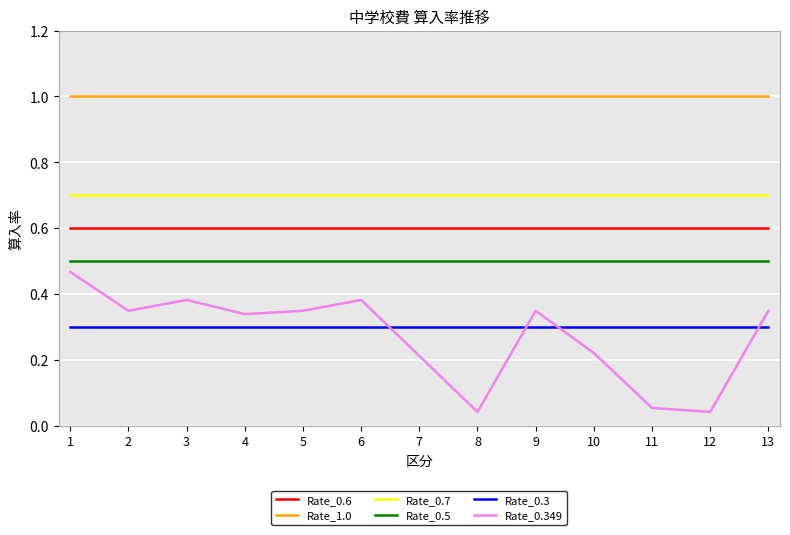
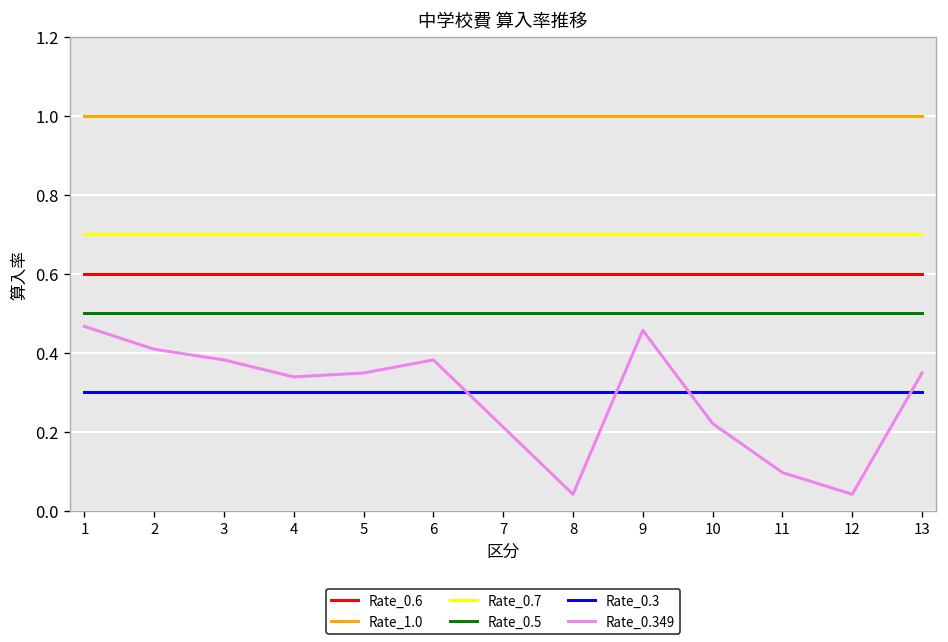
Rate_0.349, 2: 0.35 -> 0.41
Rate_0.349, 9: 0.35 -> 0.46
Rate_0.349, 11: 0.05 -> 0.10
